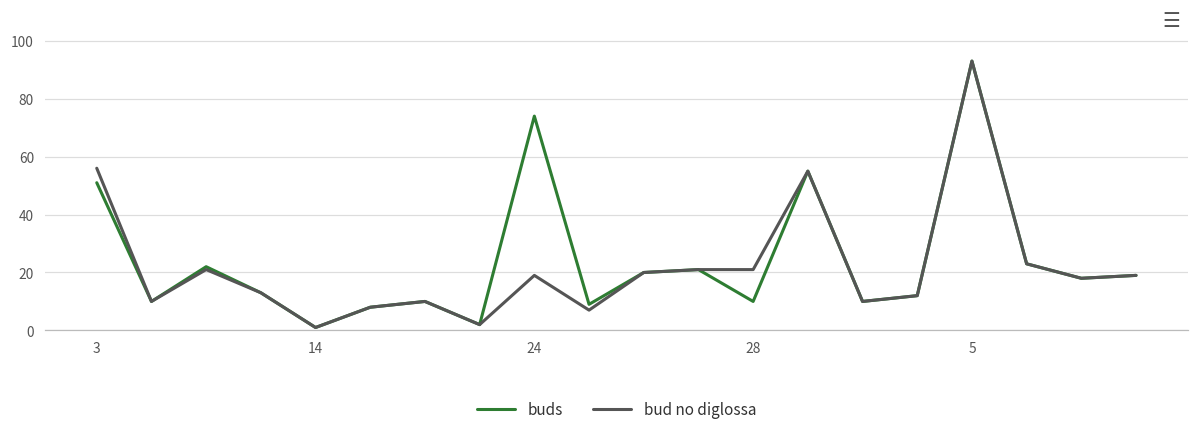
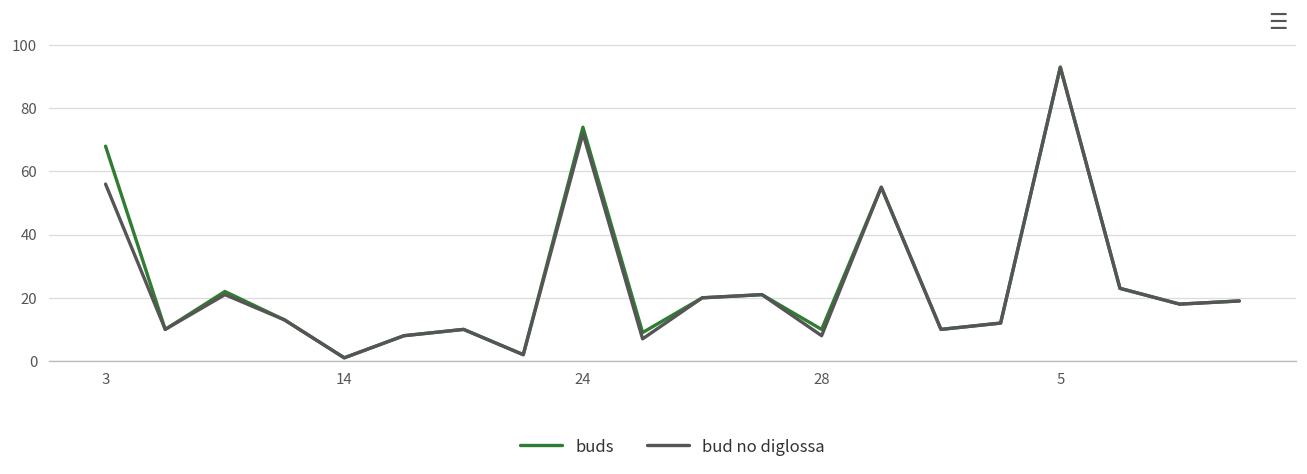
buds, 3: 51 -> 68
bud no diglossa, 24: 19 -> 72
bud no diglossa, 28: 21 -> 8
